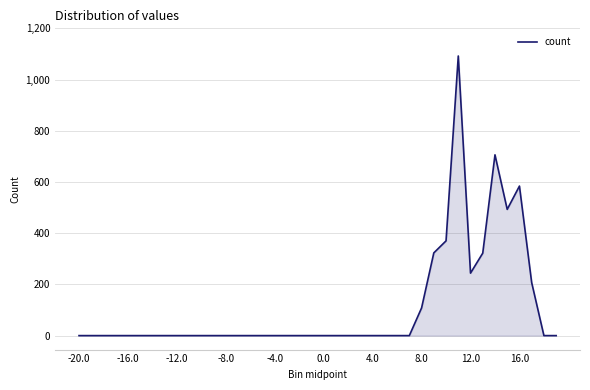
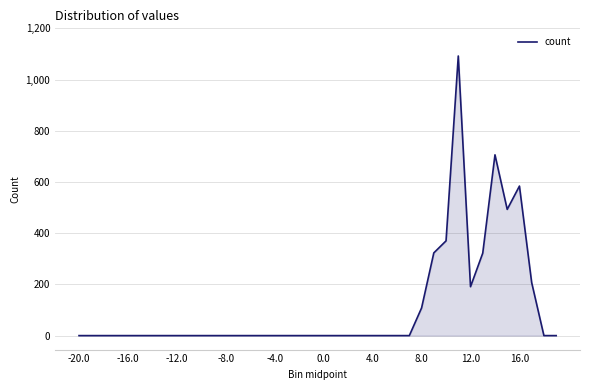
12.0: 240 -> 190
